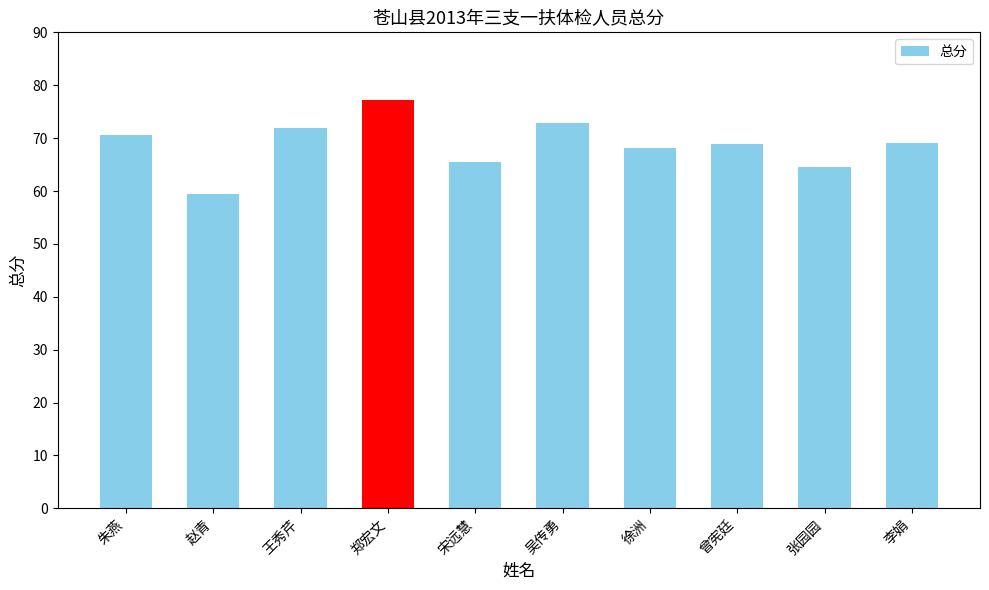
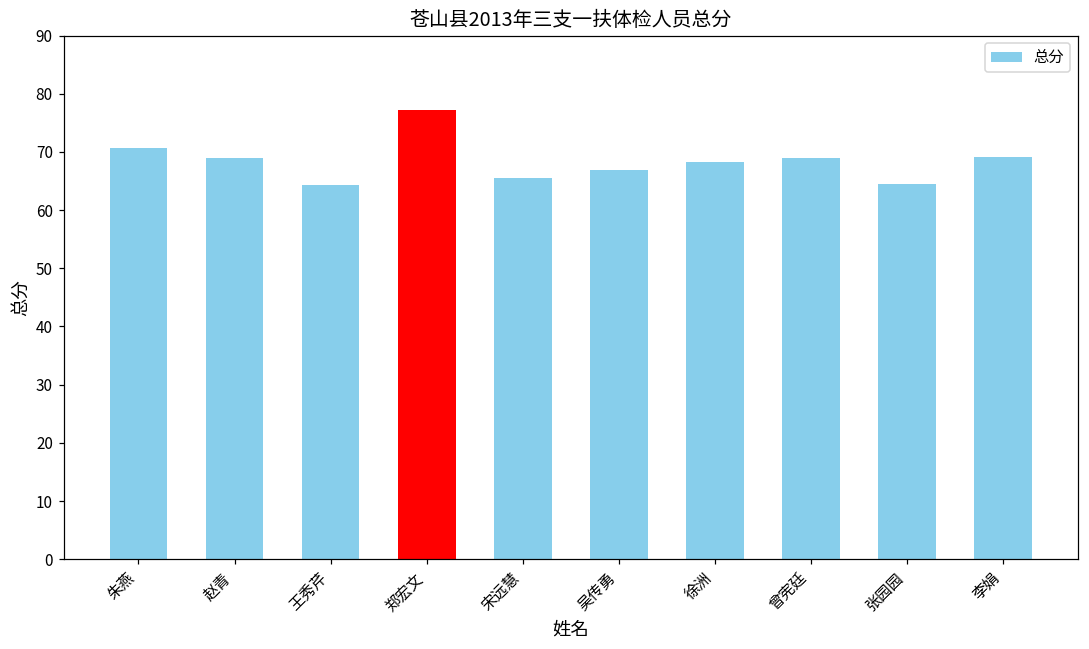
赵青: 60 -> 69
王秀芹: 72 -> 64
吴传勇: 73 -> 67
